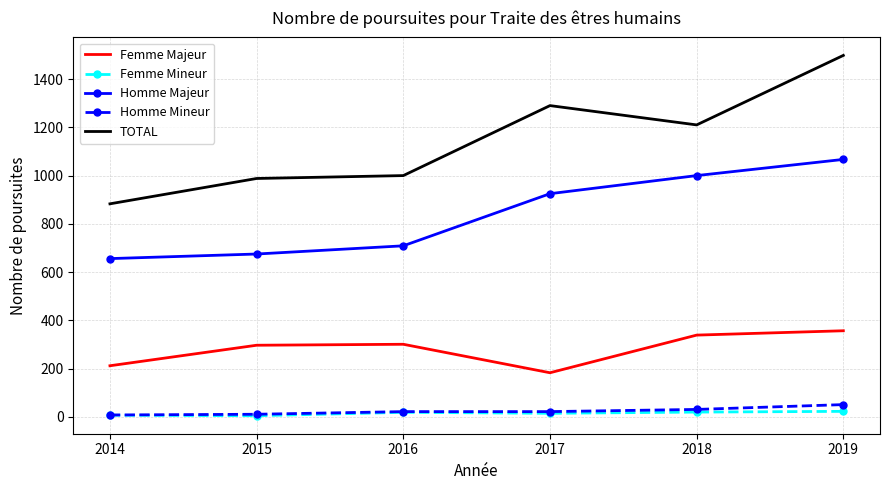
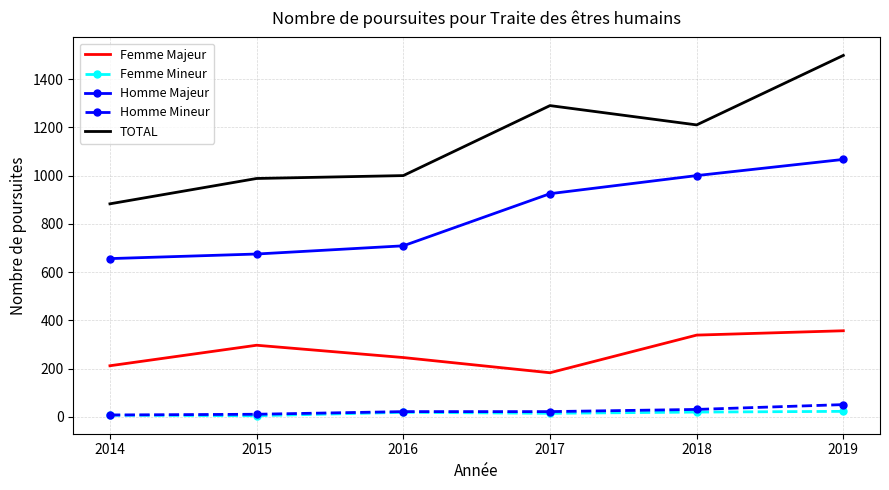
Femme Majeur, 2016: 300 -> 250
